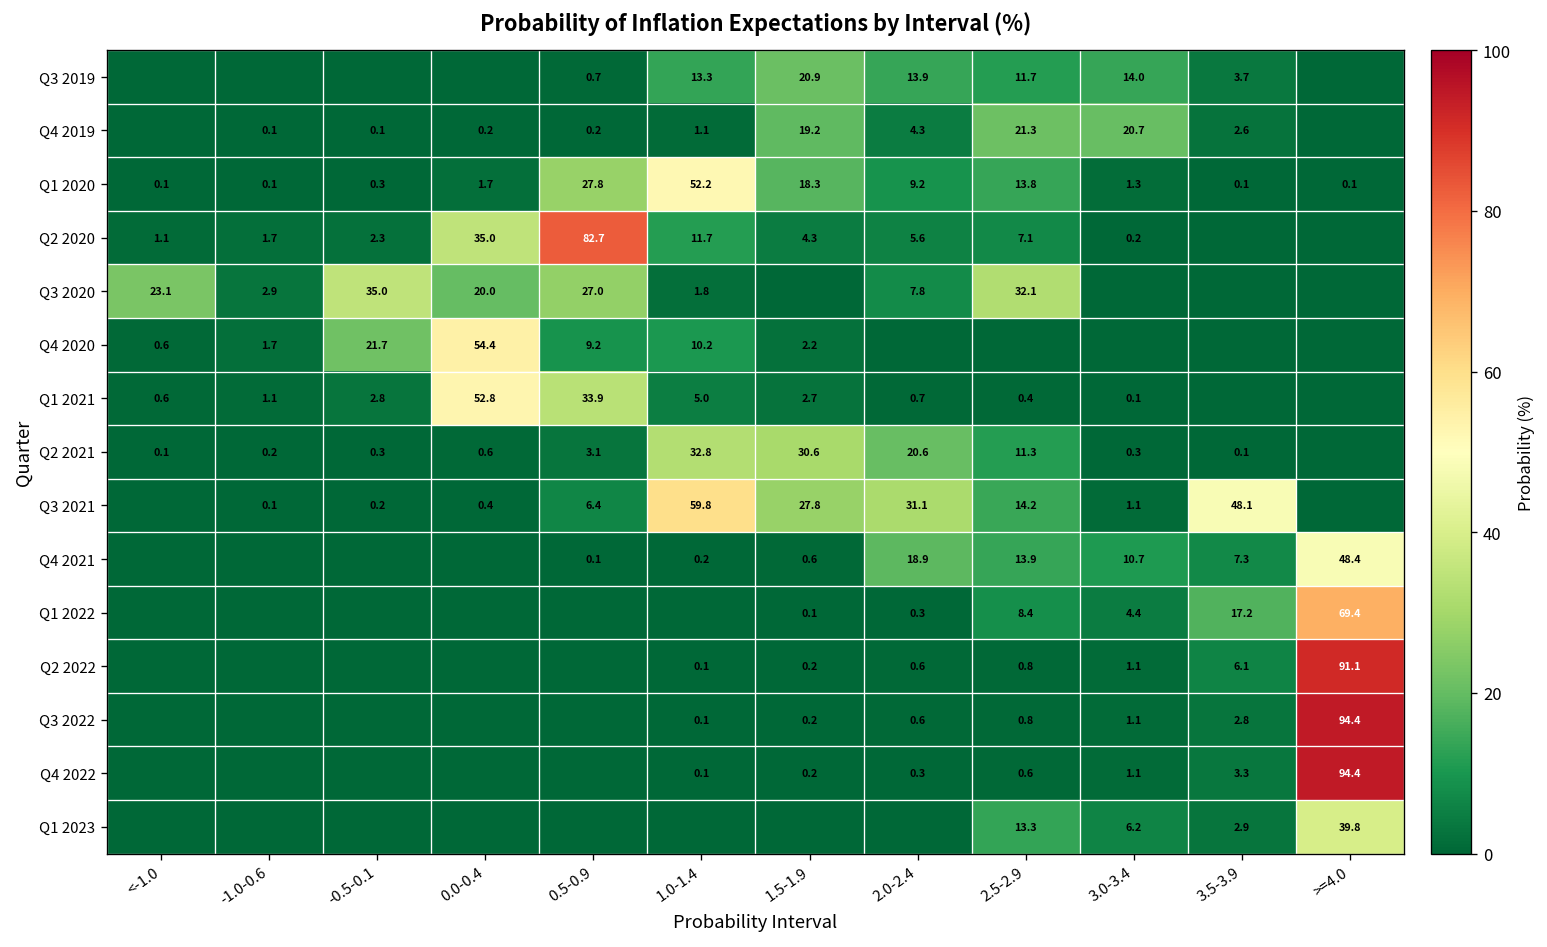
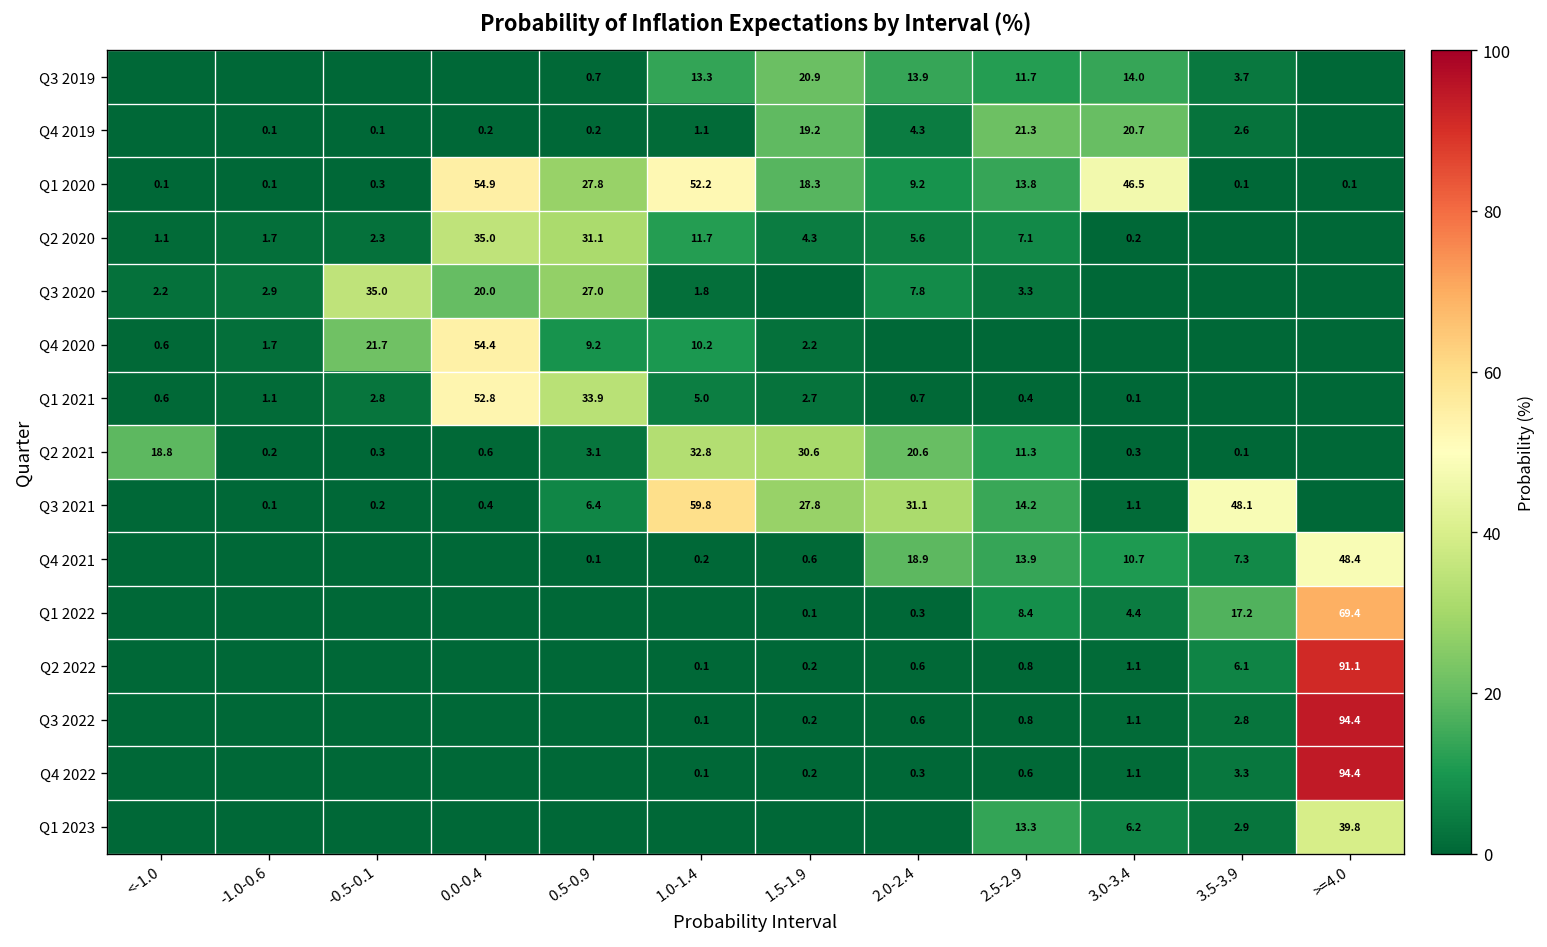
Q1 2020, 0.0-0.4: 1.7 -> 54.9
Q1 2020, 3.0-3.4: 1.3 -> 46.5
Q2 2020, 0.5-0.9: 82.7 -> 31.1
Q3 2020, <-1.0: 23.1 -> 2.2
Q3 2020, 2.5-2.9: 32.1 -> 3.3
Q2 2021, <-1.0: 0.1 -> 18.8
